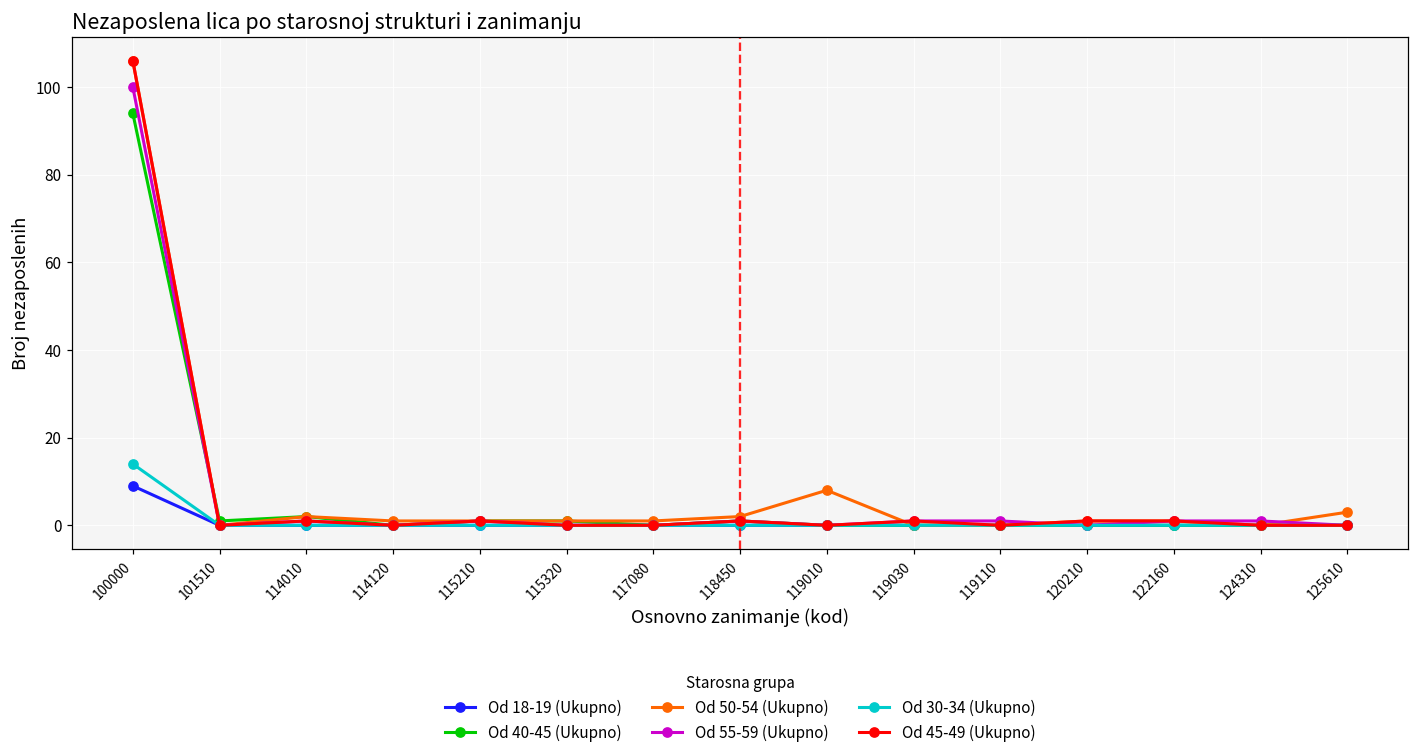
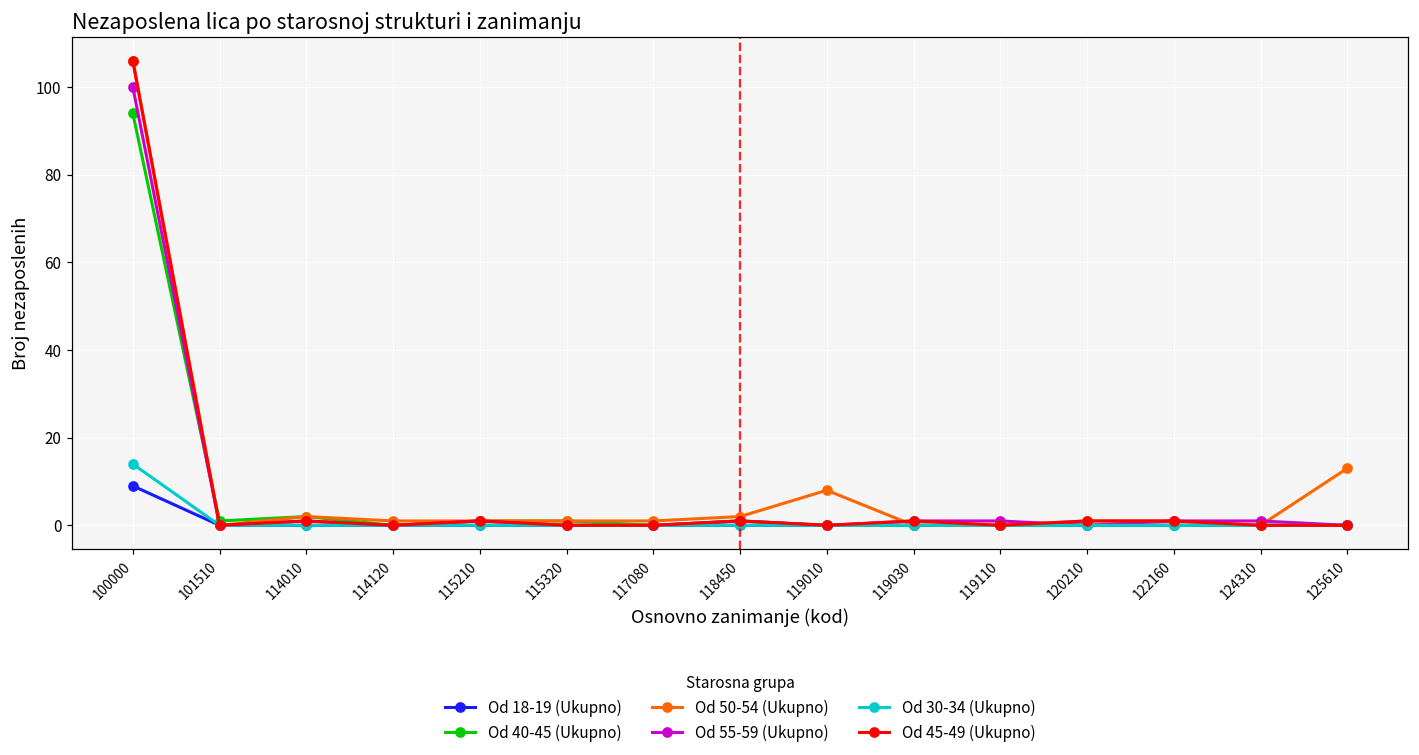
Od 50-54 (Ukupno), 125610: 3 -> 13
